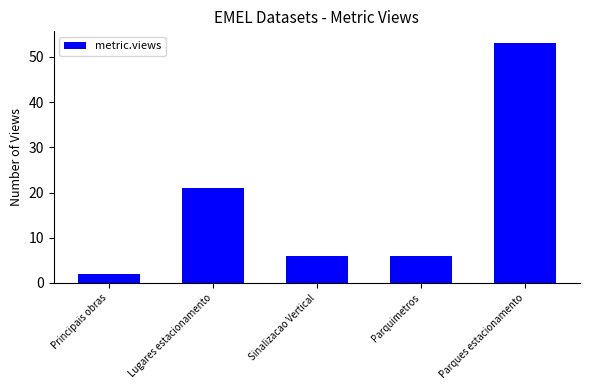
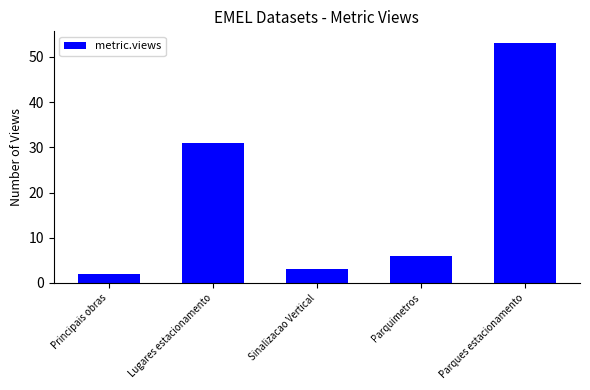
Lugares estacionamento: 21 -> 31
Sinalizacao Vertical: 6 -> 3
